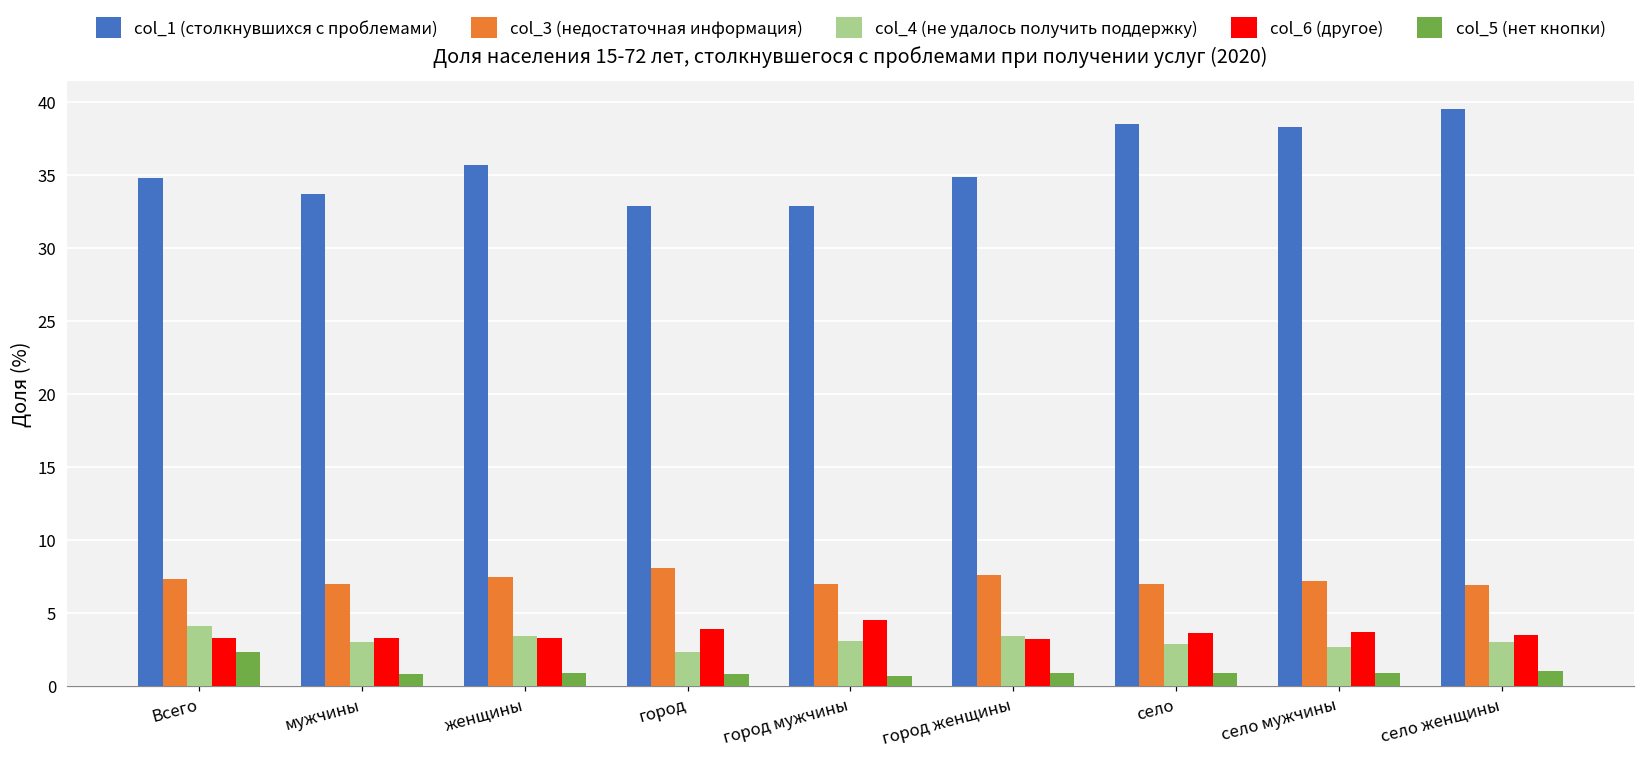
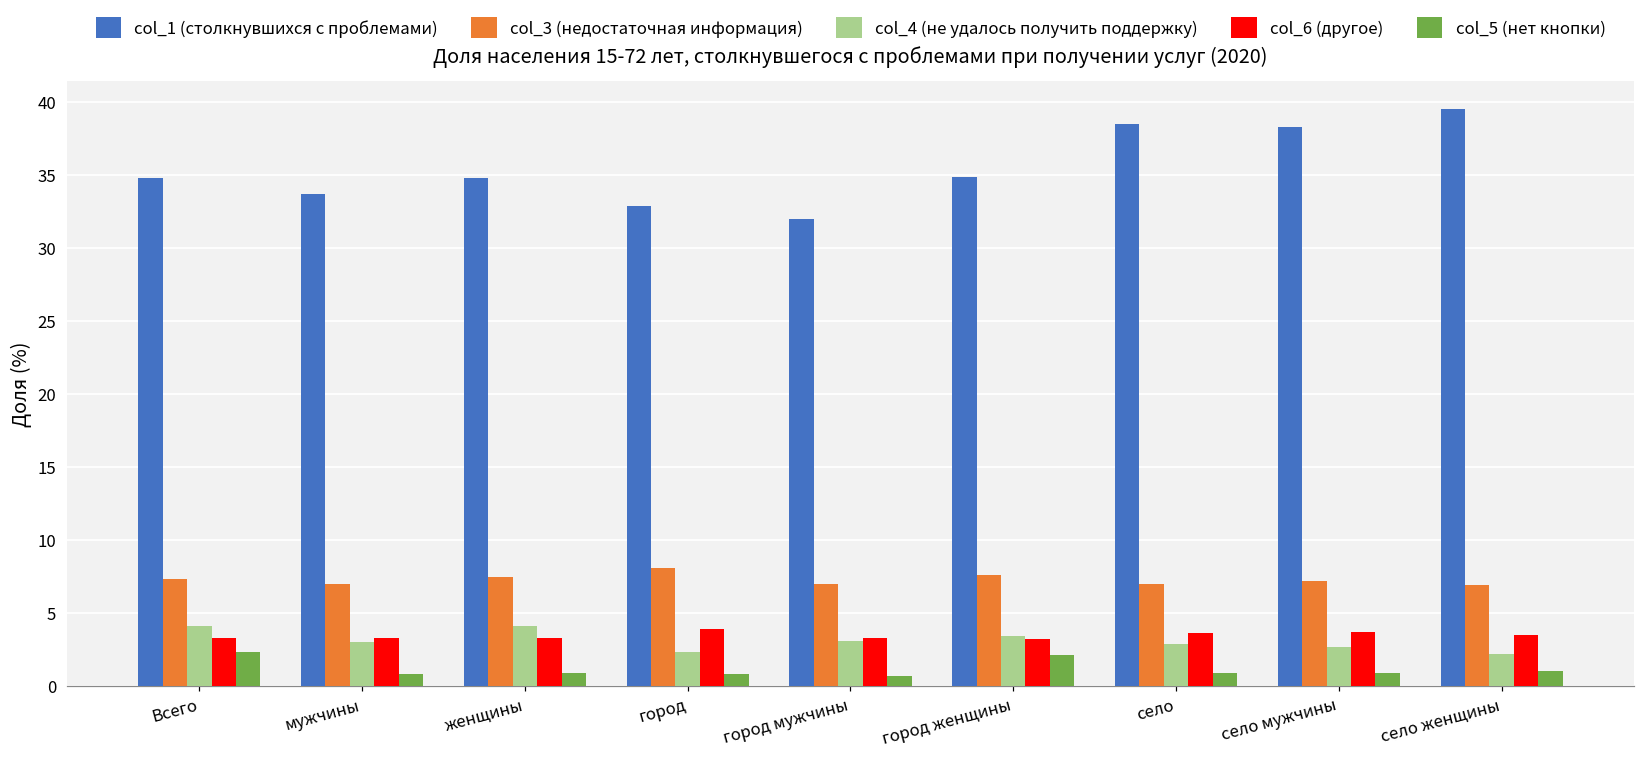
col_1 (столкнувшихся с проблемами), женщины: 35.7 -> 34.8
col_4 (не удалось получить поддержку), женщины: 3.4 -> 4.1
col_1 (столкнувшихся с проблемами), город мужчины: 32.9 -> 32.0
col_6 (другое), город мужчины: 4.5 -> 3.3
col_5 (нет кнопки), город женщины: 0.9 -> 2.1
col_4 (не удалось получить поддержку), село женщины: 3.0 -> 2.2
